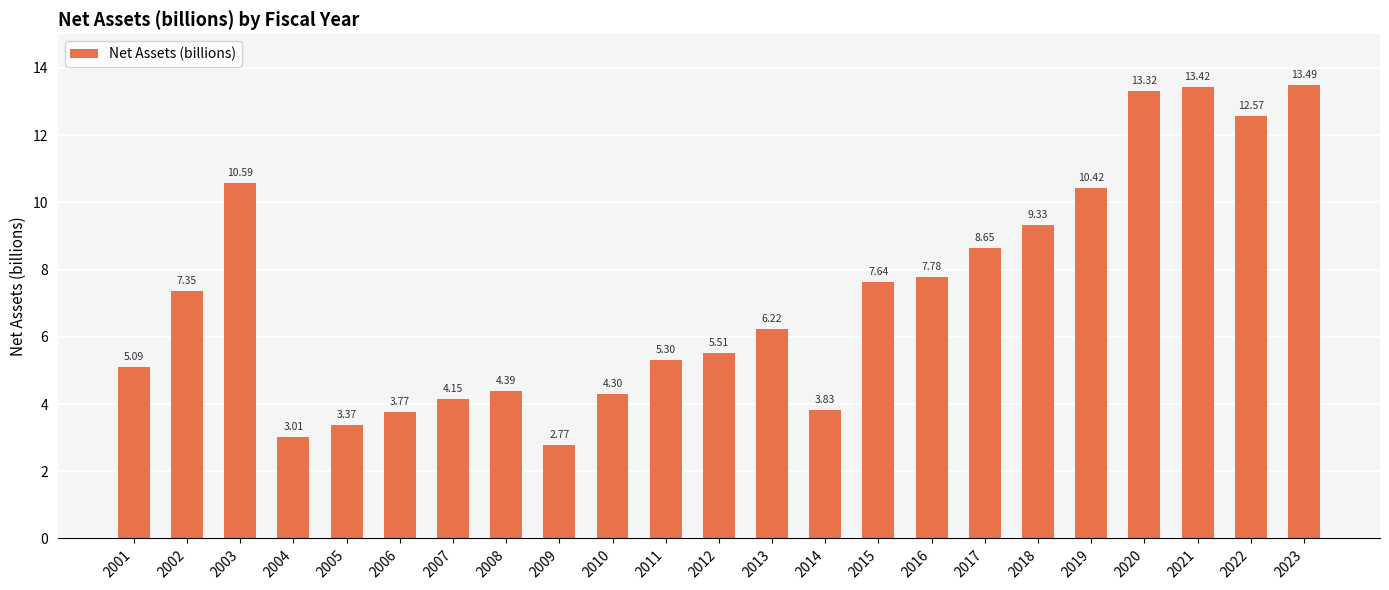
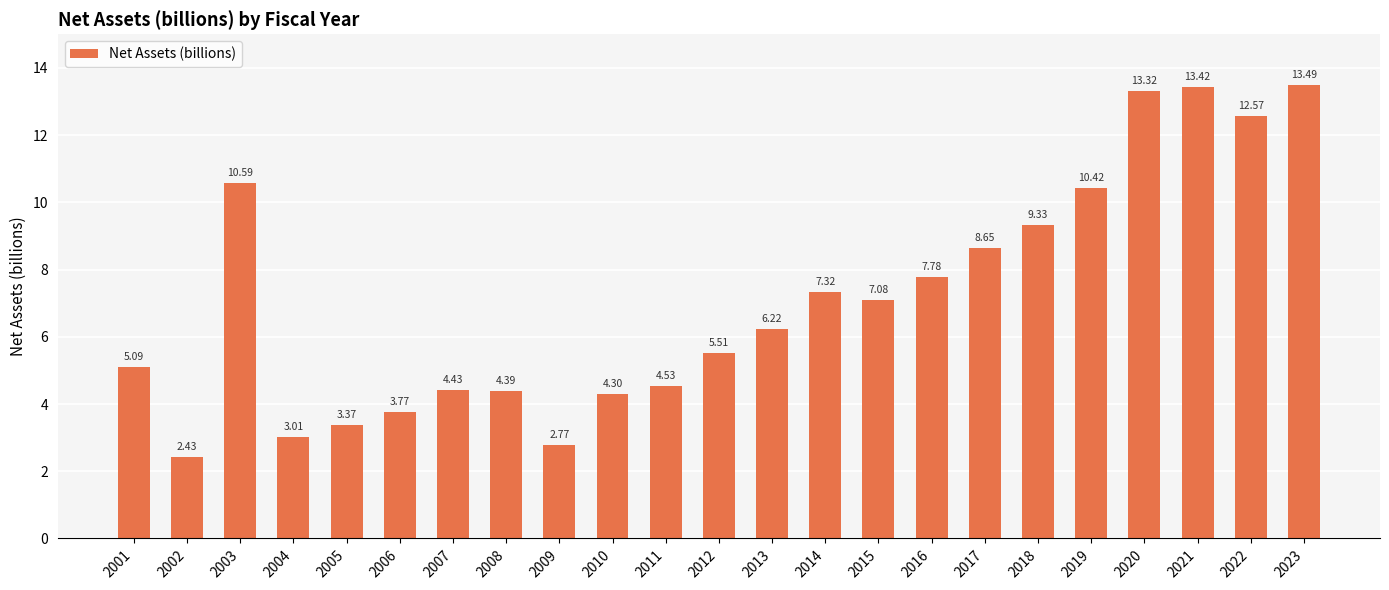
2002: 7.35 -> 2.43
2007: 4.15 -> 4.43
2011: 5.30 -> 4.53
2014: 3.83 -> 7.32
2015: 7.64 -> 7.08
